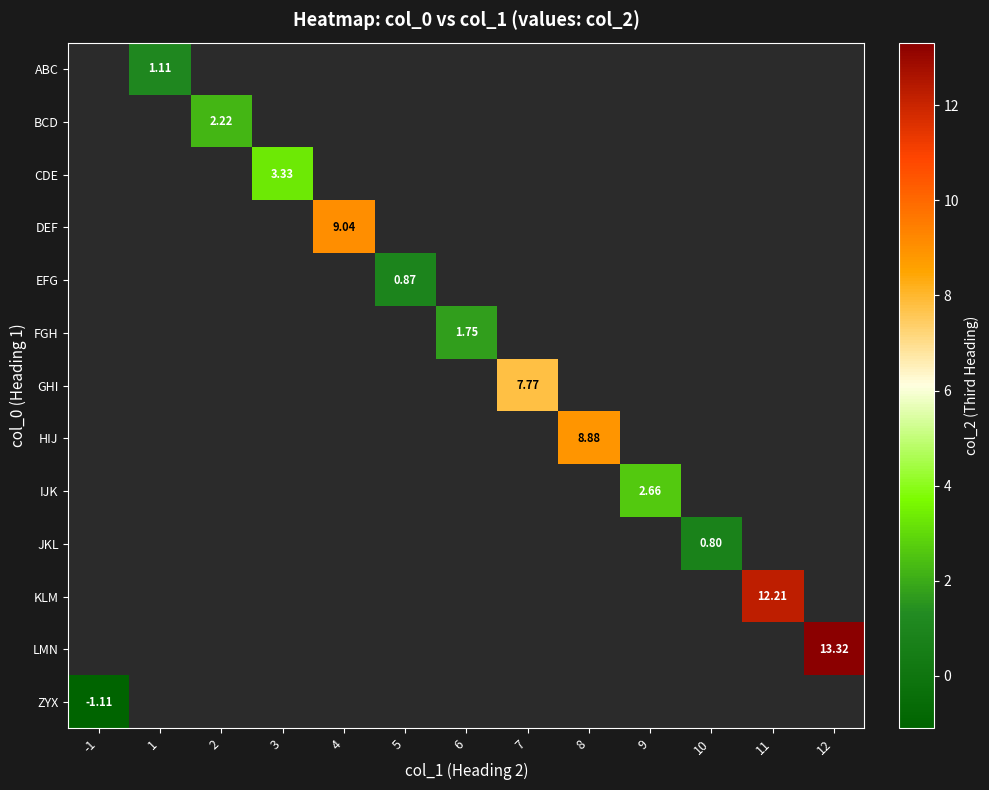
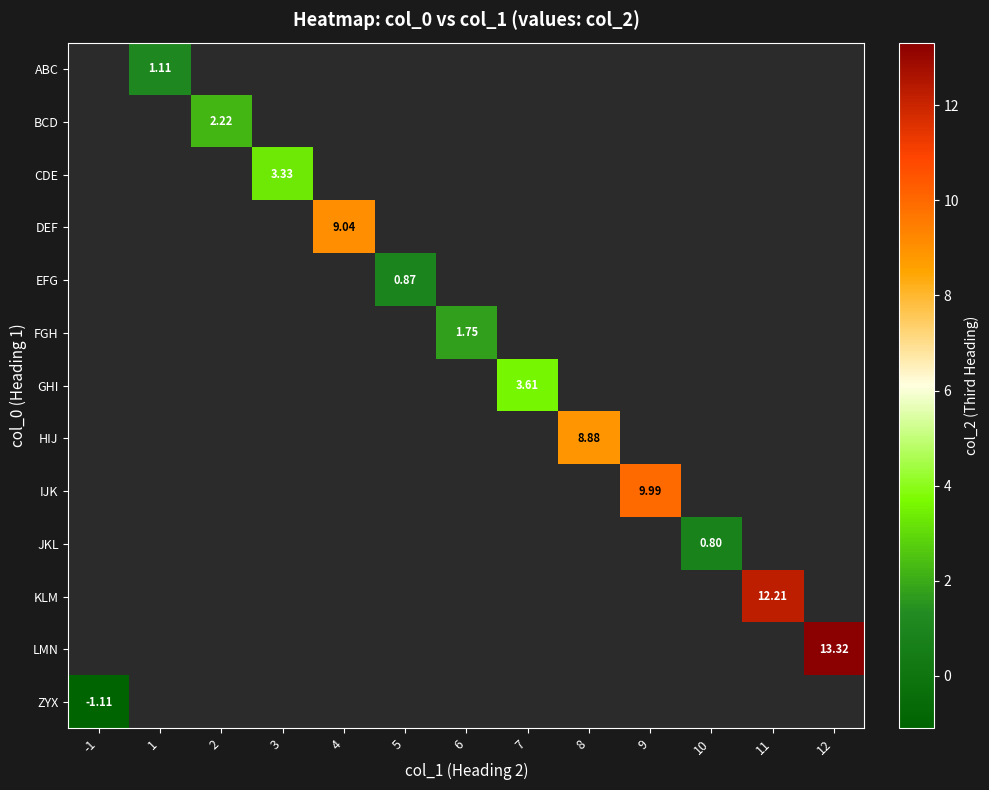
GHI, 7: 7.77 -> 3.61
IJK, 9: 2.66 -> 9.99
